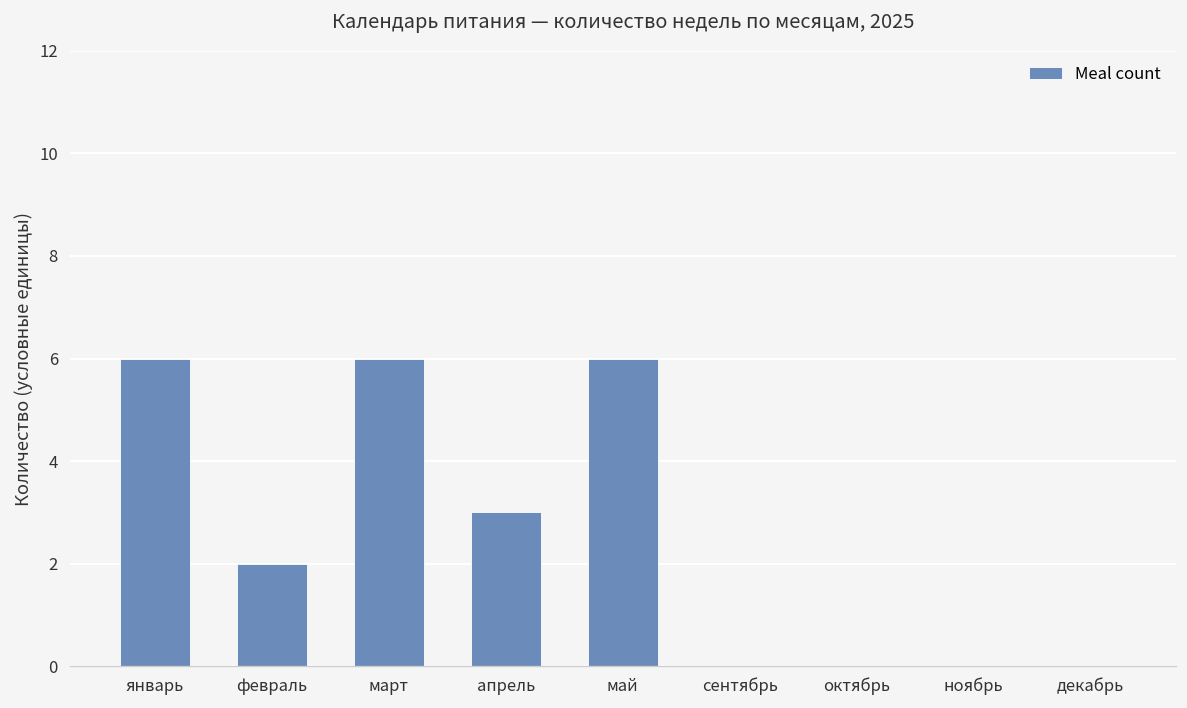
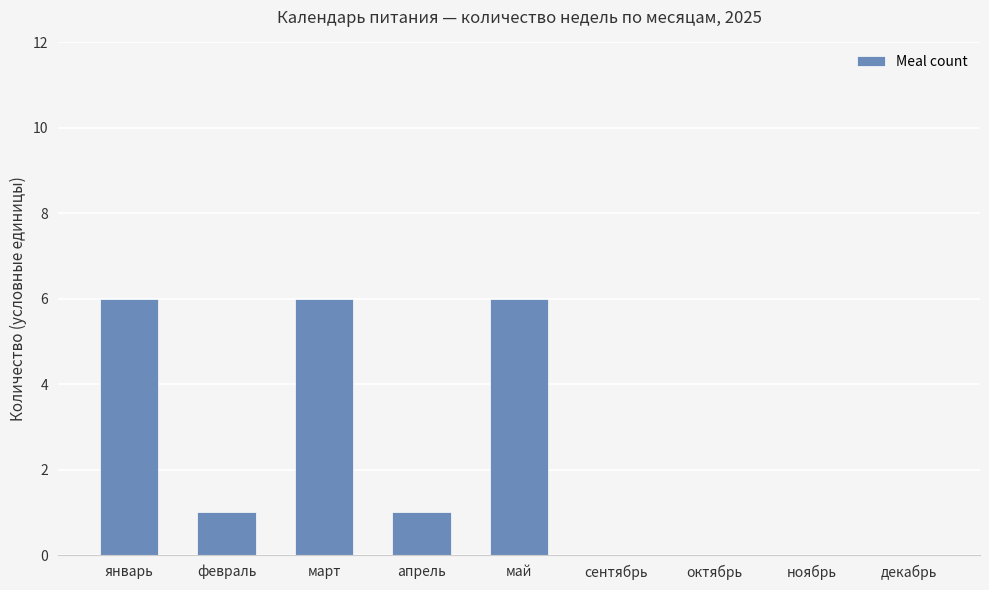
февраль: 2 -> 1
апрель: 3 -> 1
